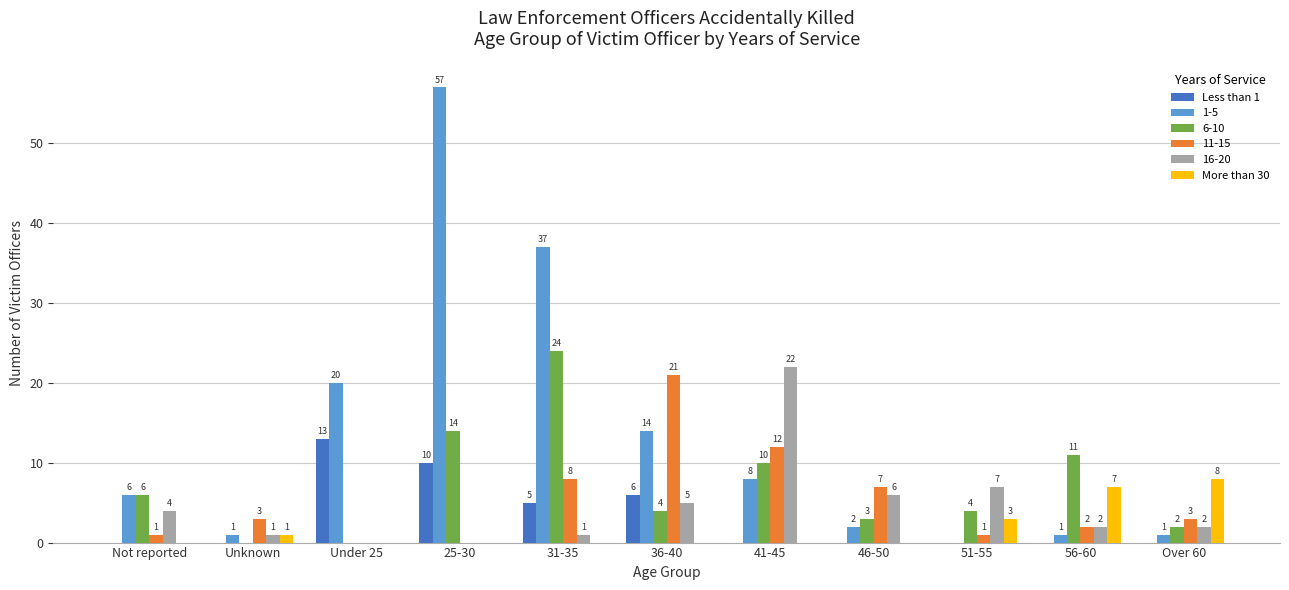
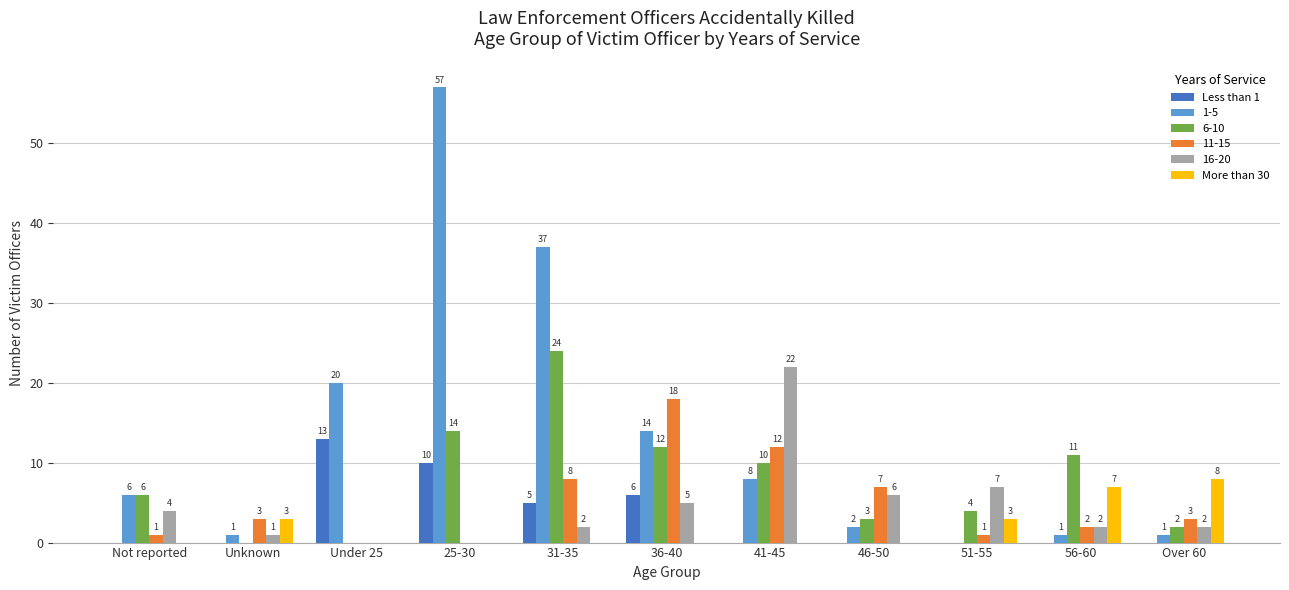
More than 30, Unknown: 1 -> 3
16-20, 31-35: 1 -> 2
6-10, 36-40: 4 -> 12
11-15, 36-40: 21 -> 18
